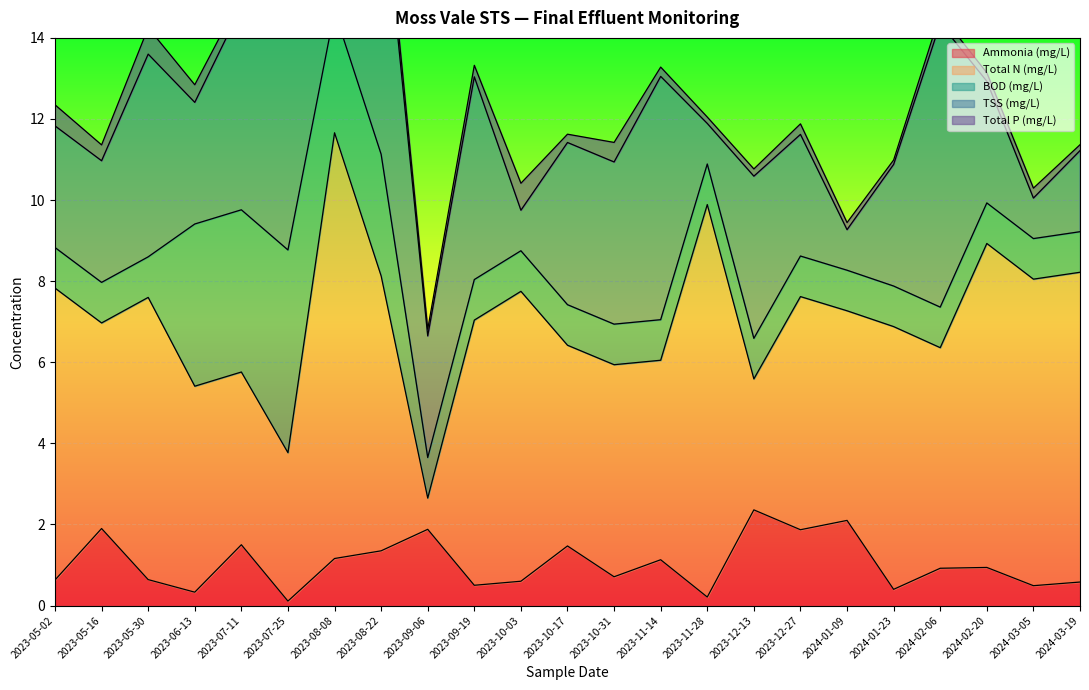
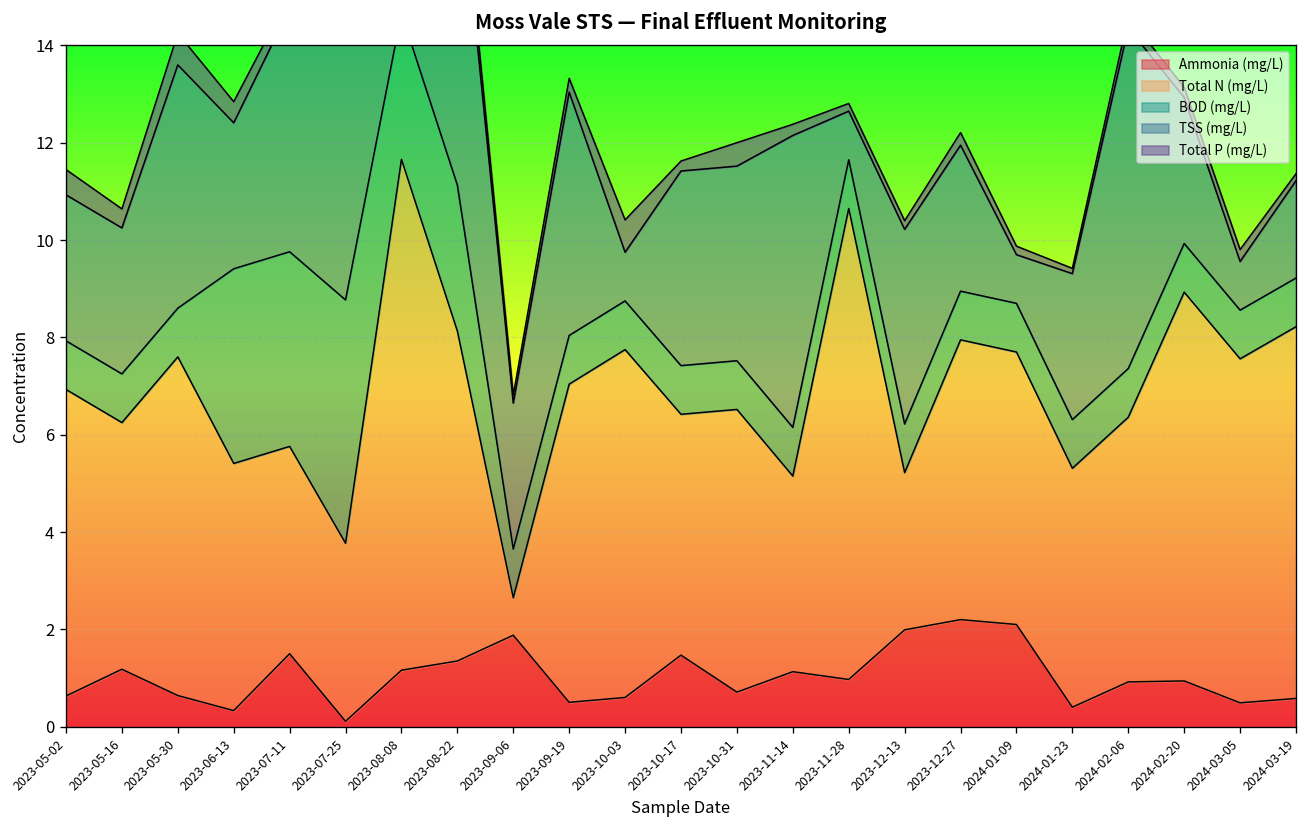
Total N (mg/L), 2023-05-02: 7.2 -> 6.3
Ammonia (mg/L), 2023-05-16: 1.9 -> 1.2
Total N (mg/L), 2023-10-31: 5.2 -> 5.8
Total N (mg/L), 2023-11-14: 4.9 -> 4.0
Ammonia (mg/L), 2023-11-28: 0.2 -> 1.0
Ammonia (mg/L), 2023-12-13: 2.4 -> 2.0
Ammonia (mg/L), 2023-12-27: 1.9 -> 2.2
Total N (mg/L), 2024-01-09: 5.2 -> 5.6
Total N (mg/L), 2024-01-23: 6.5 -> 4.9
Total N (mg/L), 2024-03-05: 7.6 -> 7.1
